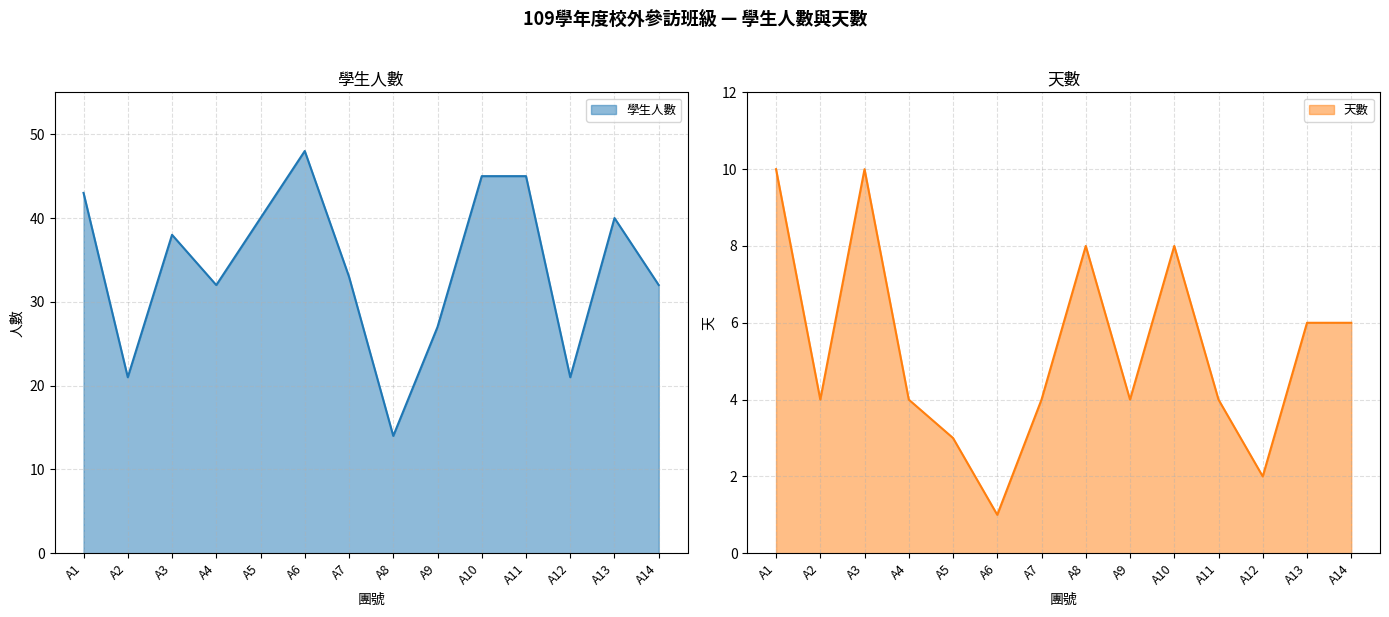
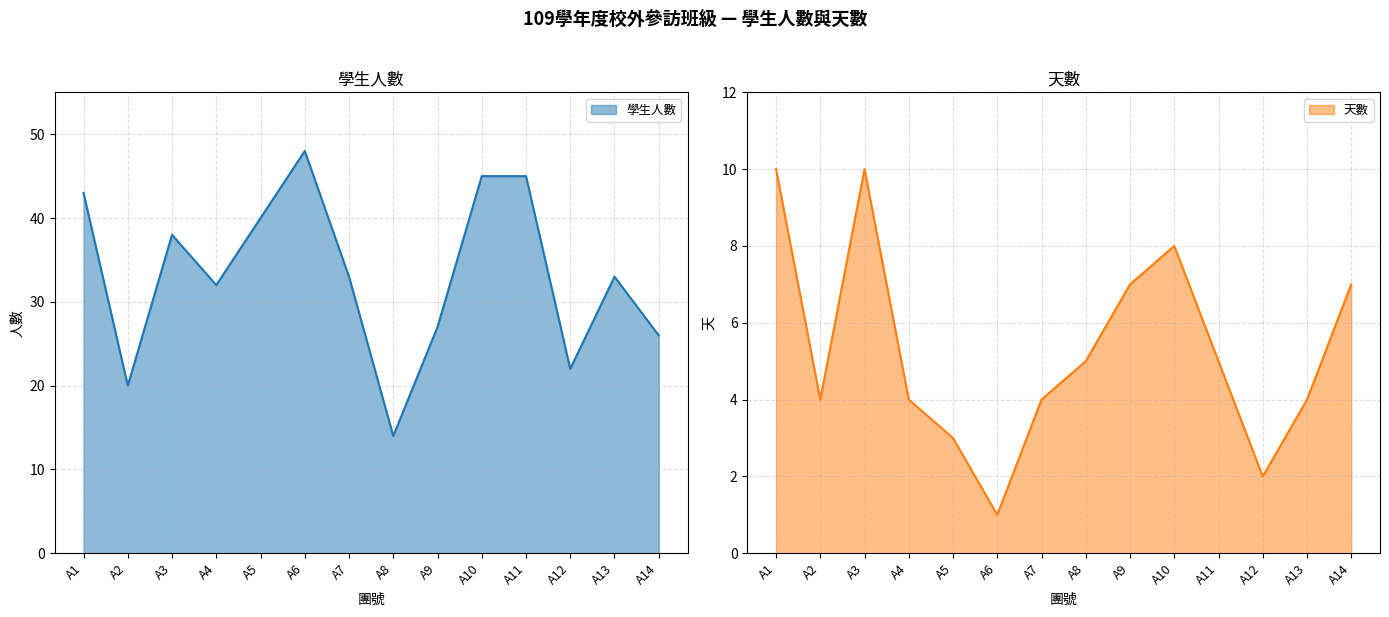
學生人數, A2: 21 -> 20
學生人數, A12: 21 -> 22
學生人數, A13: 40 -> 33
學生人數, A14: 32 -> 26
天數, A8: 8 -> 5
天數, A9: 4 -> 7
天數, A11: 4 -> 5
天數, A13: 6 -> 4
天數, A14: 6 -> 7
